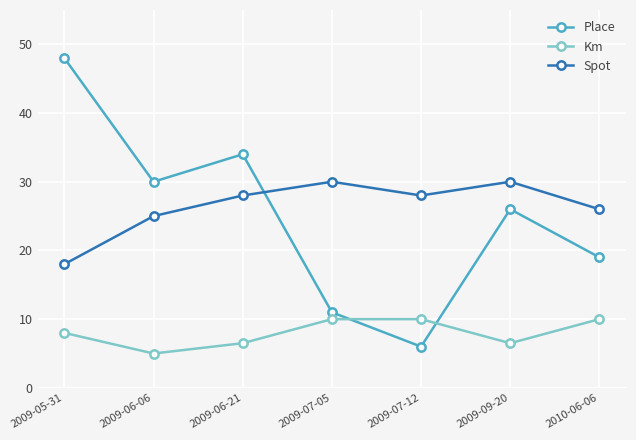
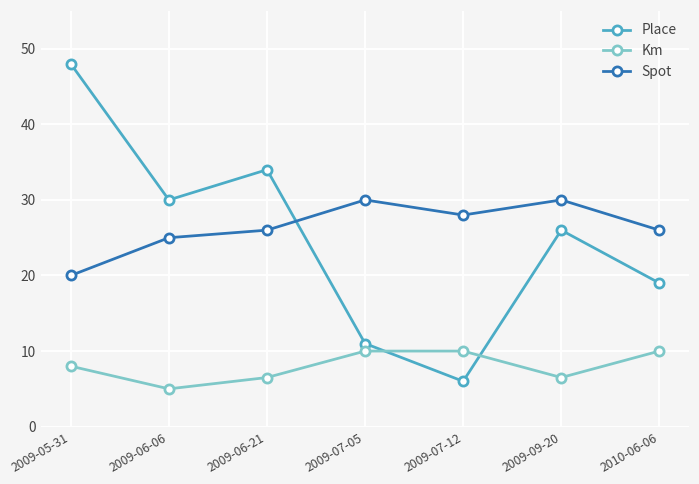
Spot, 2009-05-31: 18 -> 20
Spot, 2009-06-21: 28 -> 26
